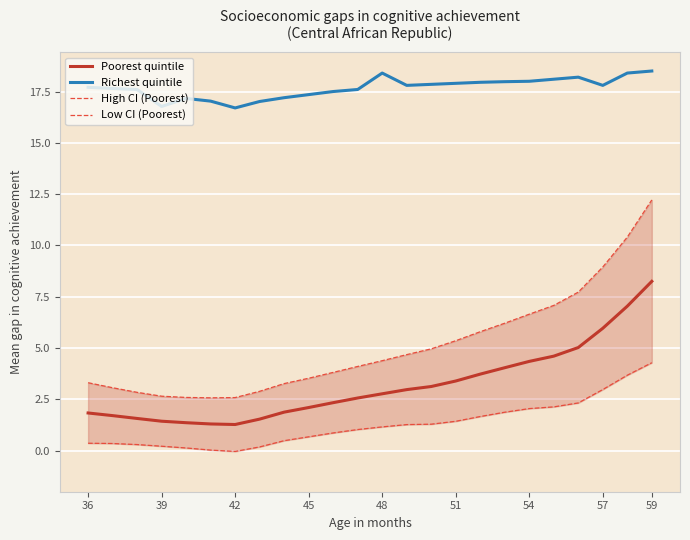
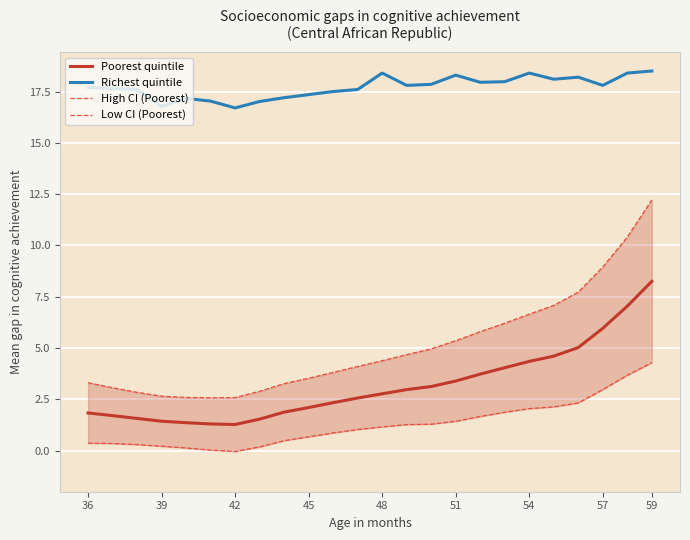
Richest quintile, 51: 17.9 -> 18.3
Richest quintile, 54: 18.0 -> 18.4
